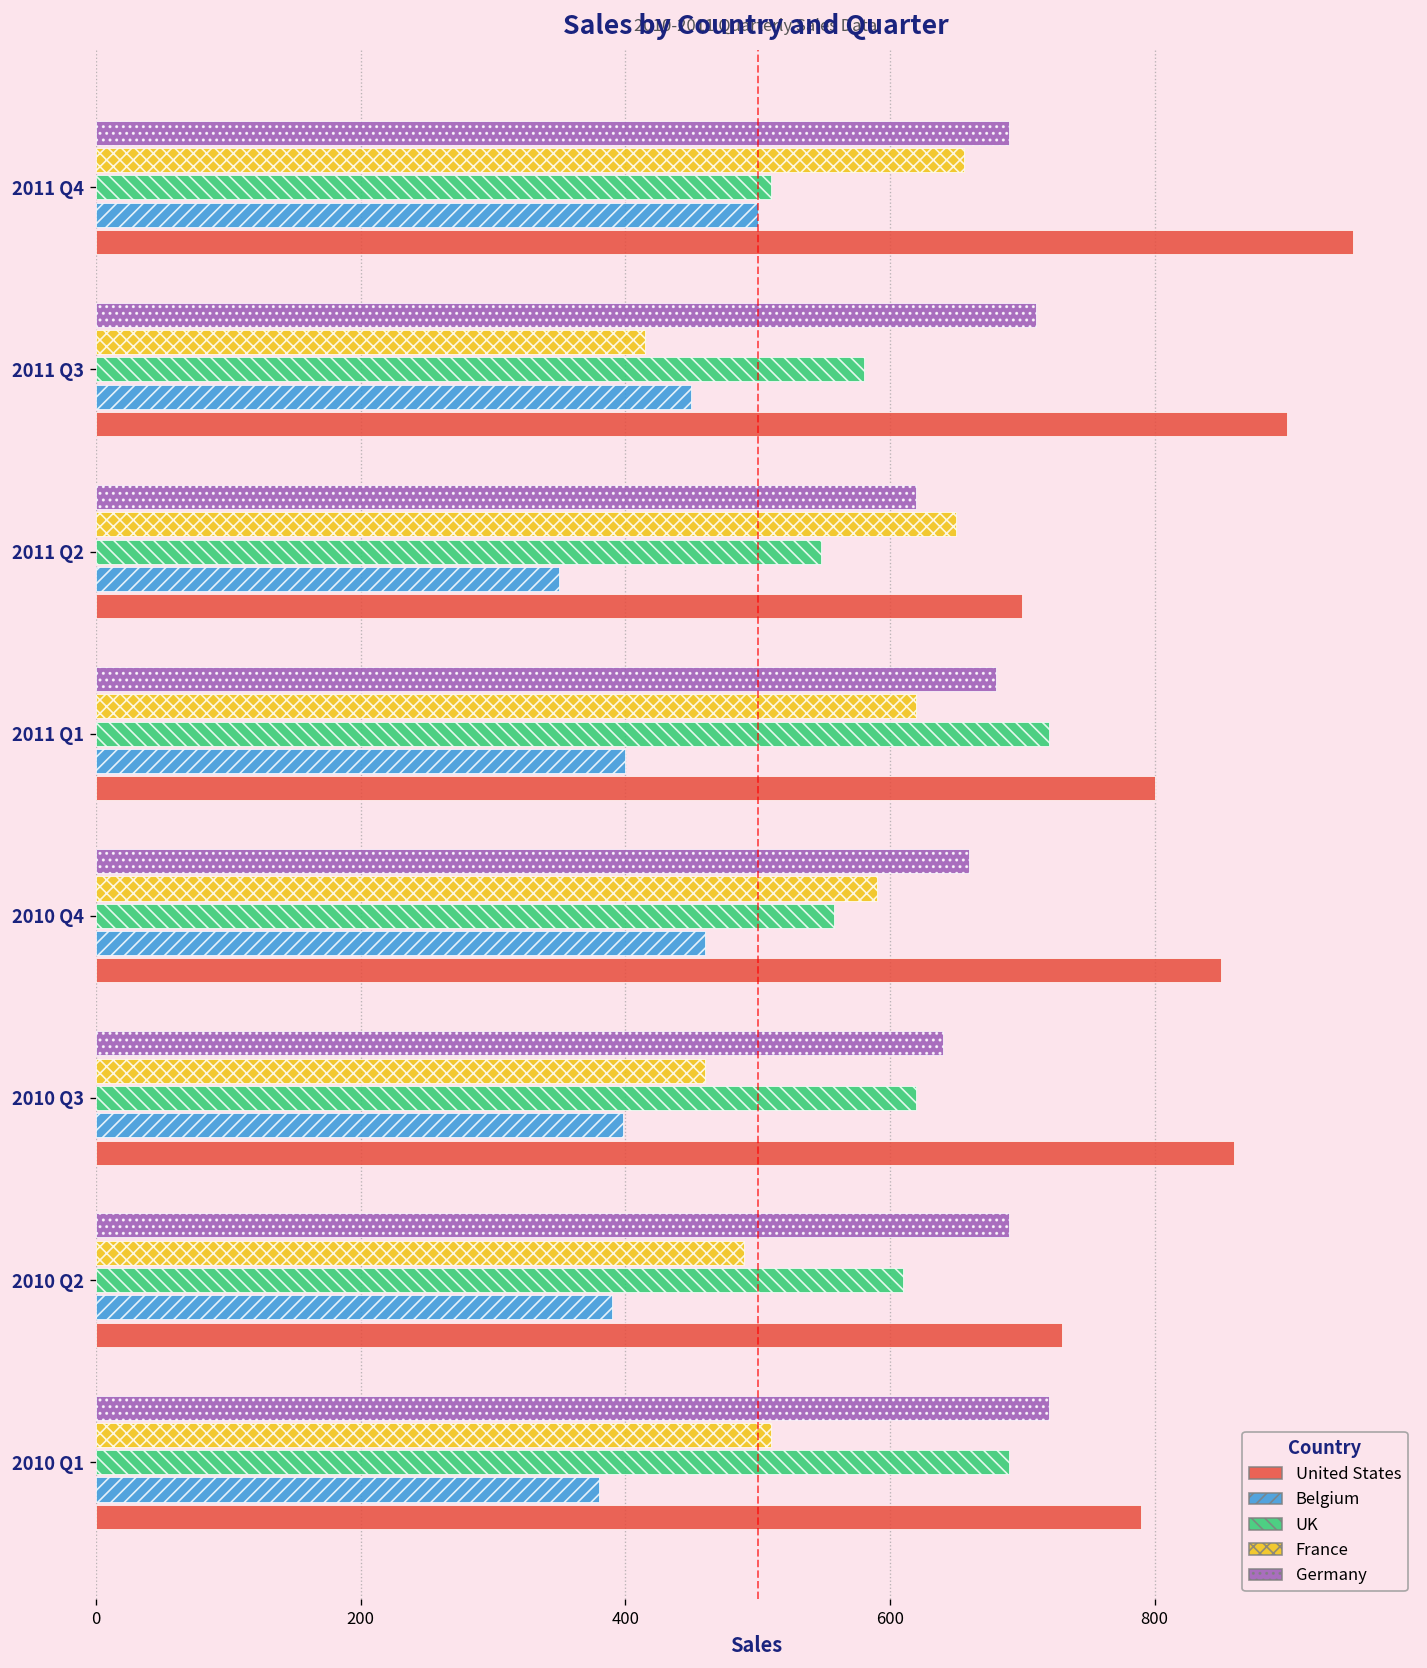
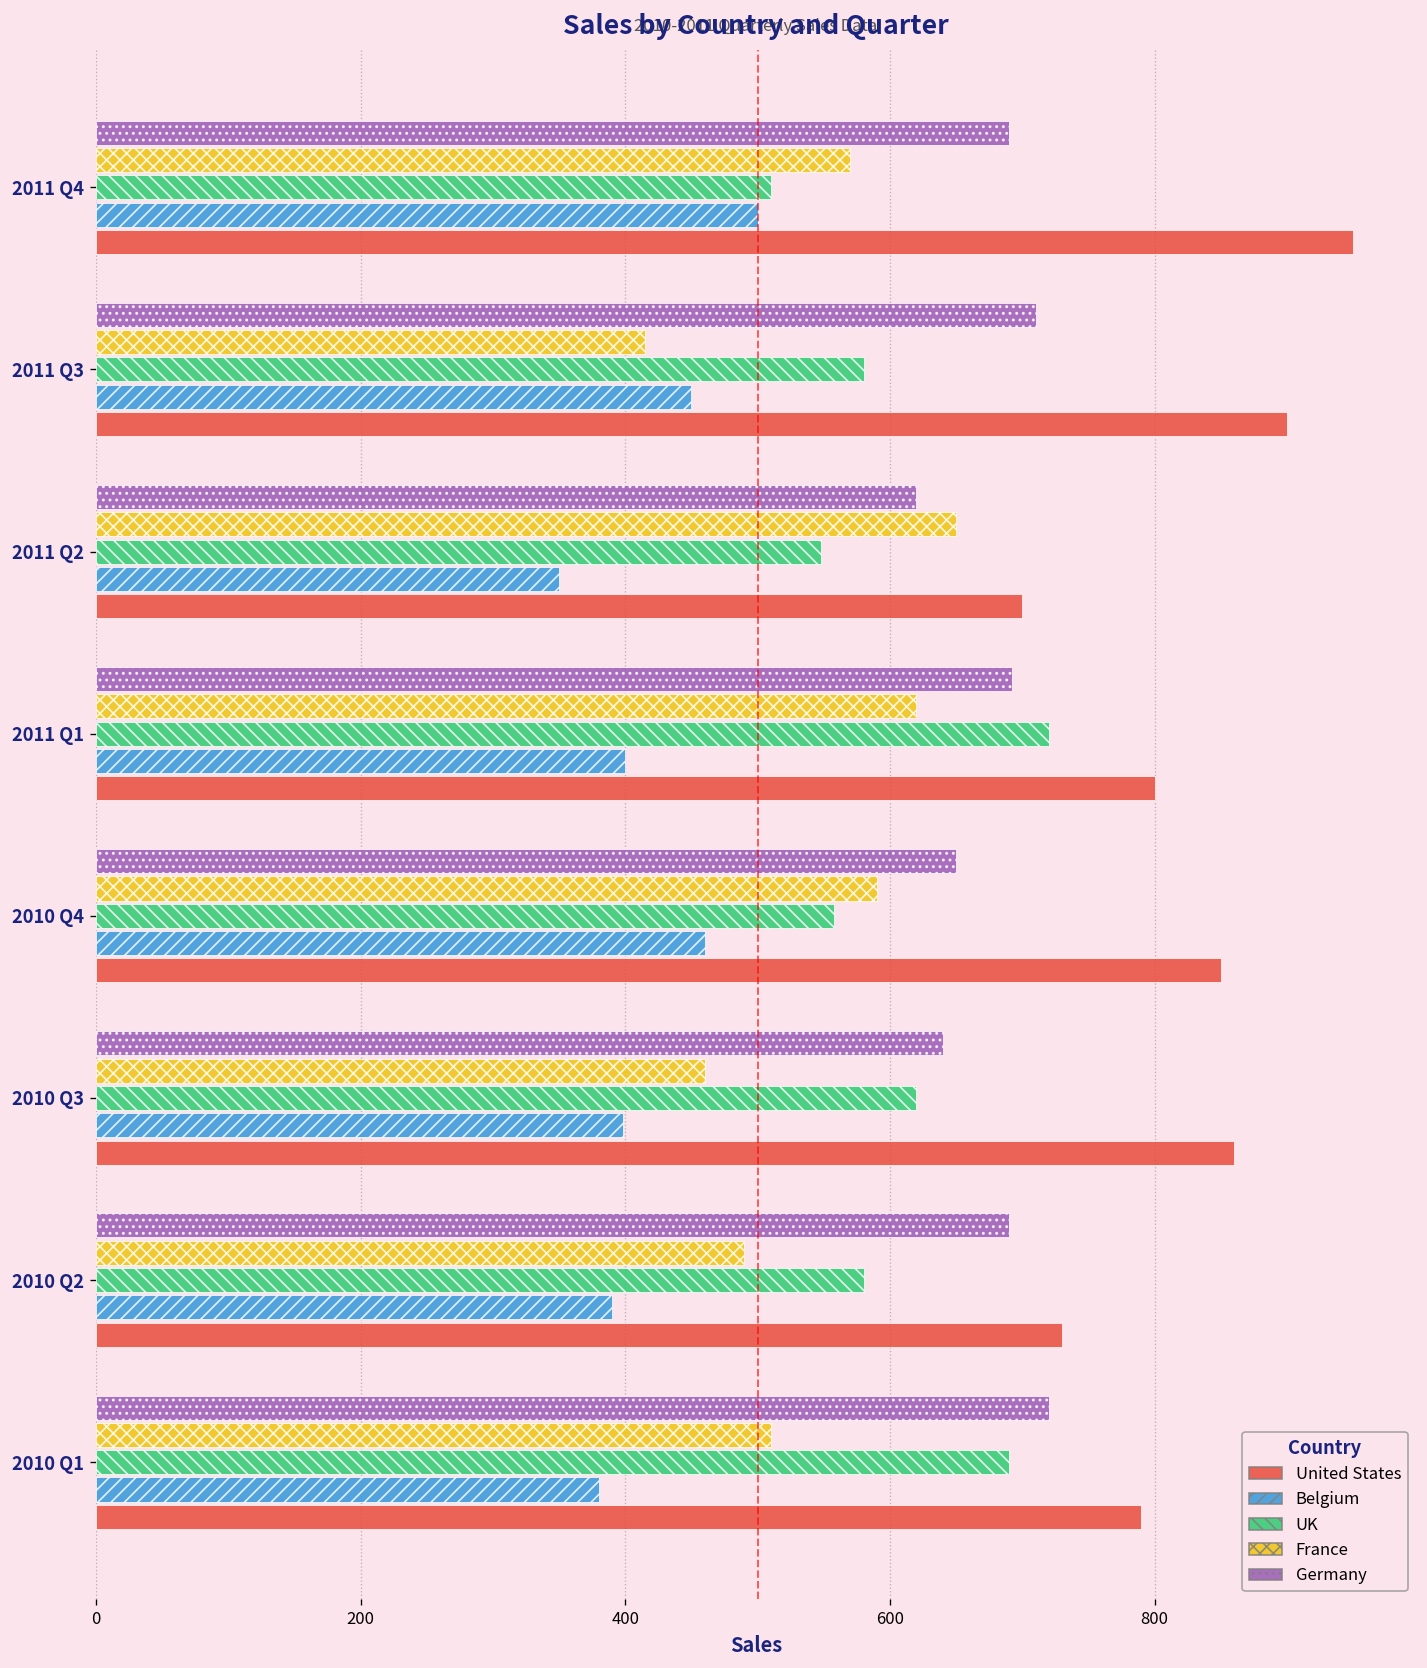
France, 2011 Q4: 656 -> 570
Germany, 2011 Q1: 680 -> 692
Germany, 2010 Q4: 660 -> 650
UK, 2010 Q2: 610 -> 580
